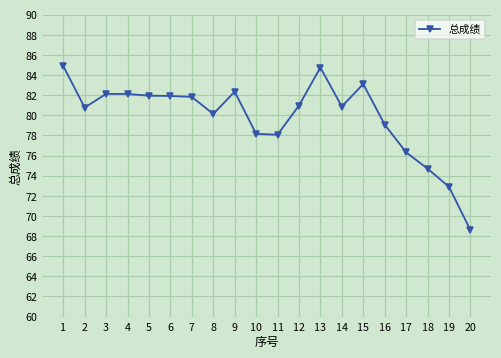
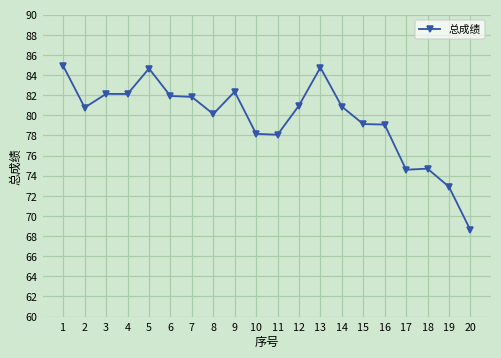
5: 82 -> 85
15: 83 -> 79
17: 76 -> 75
